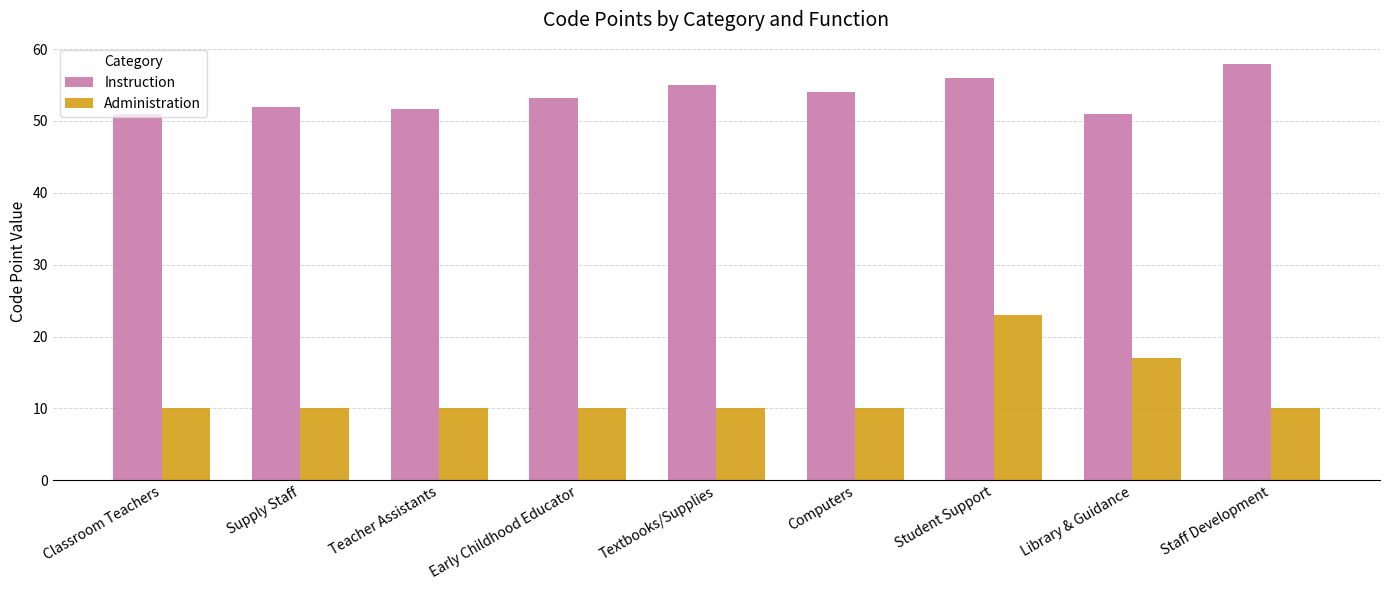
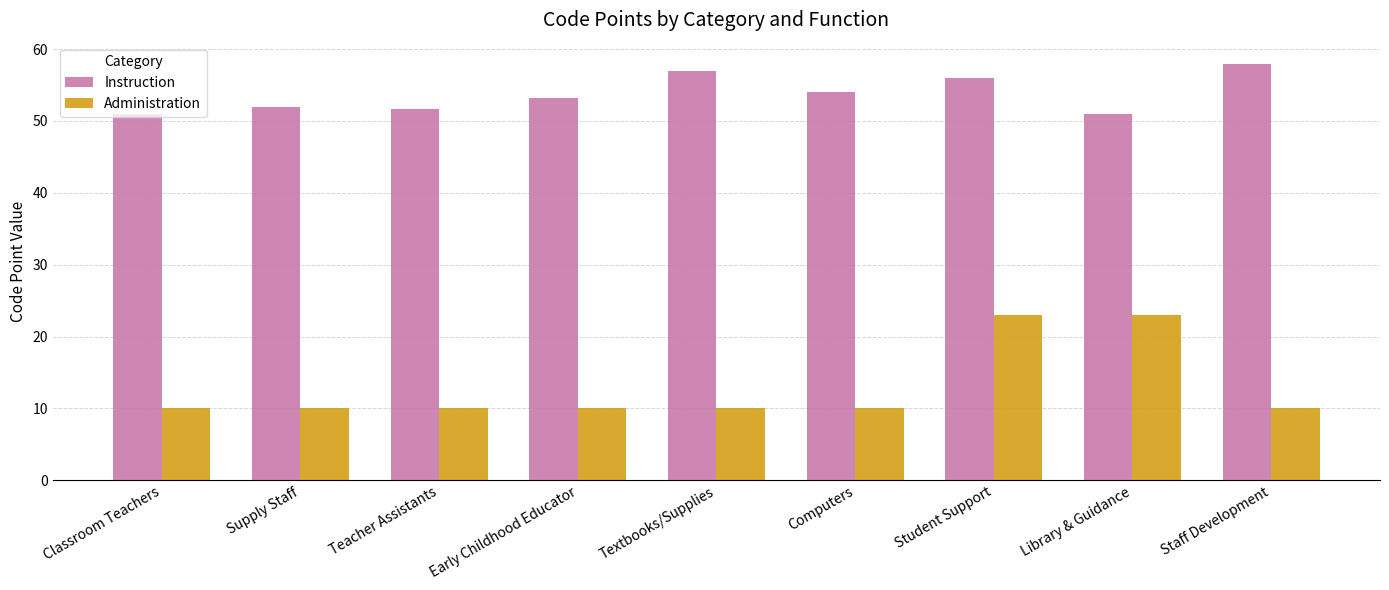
Instruction, Textbooks/Supplies: 55 -> 57
Administration, Library & Guidance: 17 -> 23
